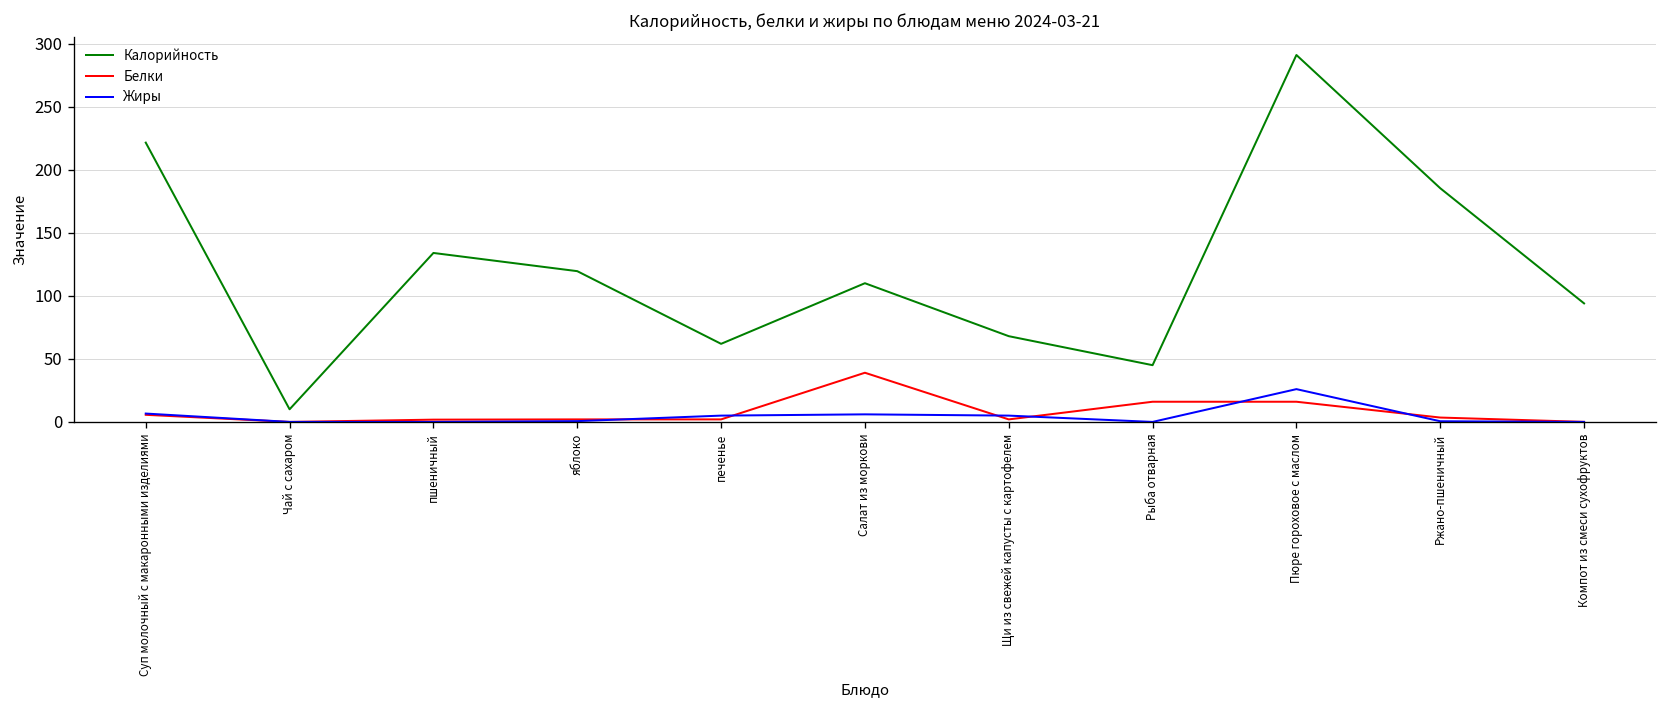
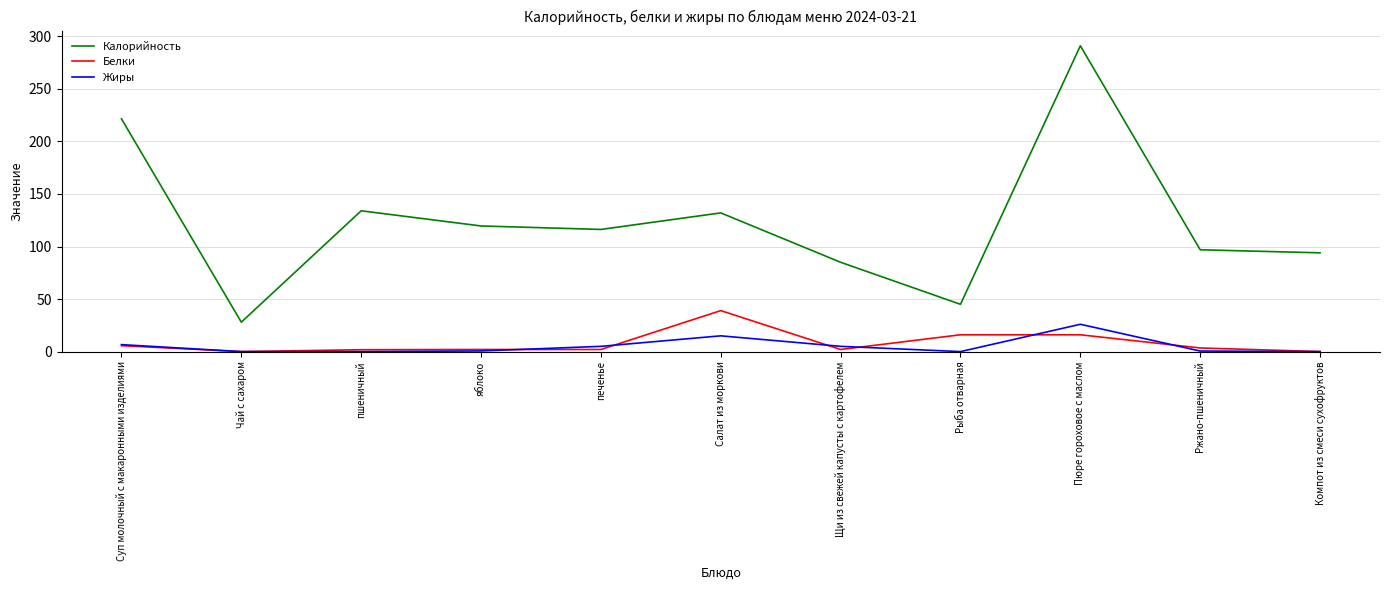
Калорийность, Чай с сахаром: 10 -> 28
Калорийность, печенье: 62 -> 116
Калорийность, Салат из моркови: 110 -> 132
Жиры, Салат из моркови: 6 -> 15
Калорийность, Щи из свежей капусты с картофелем: 68 -> 85
Калорийность, Ржано-пшеничный: 185 -> 97
